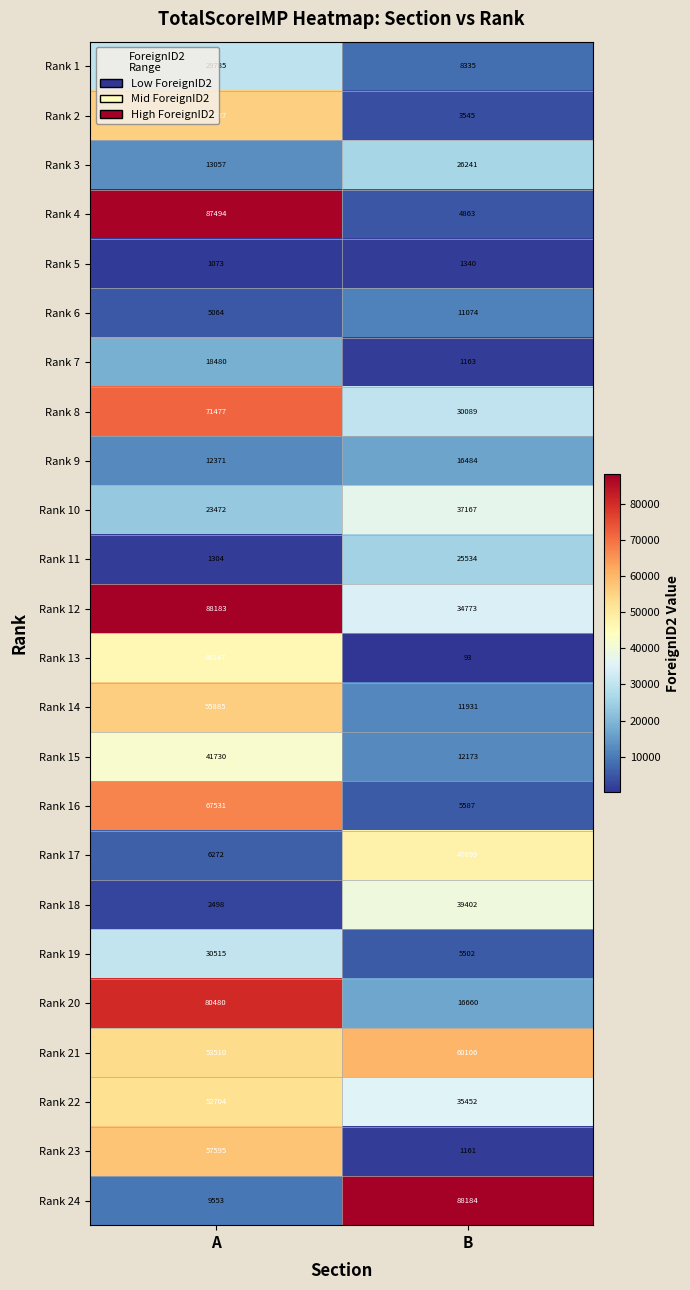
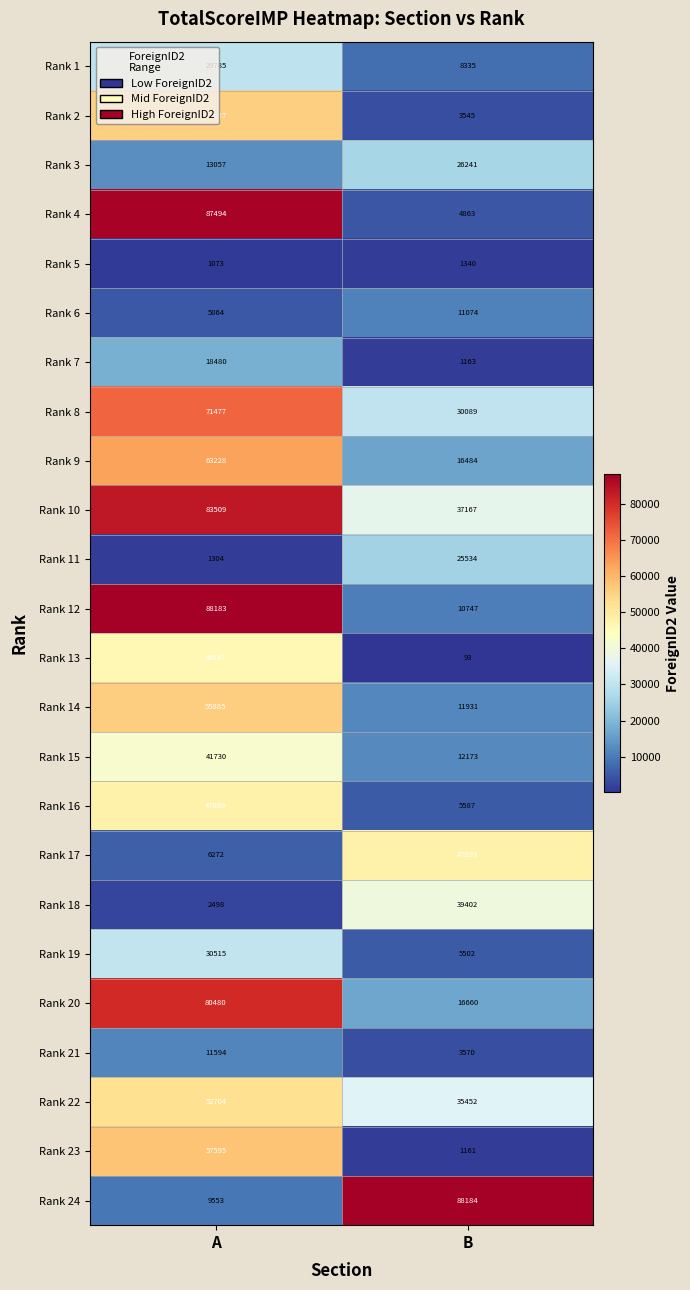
Rank 9, A: 12371 -> 63228
Rank 10, A: 23472 -> 83509
Rank 12, B: 34773 -> 10747
Rank 16, A: 67531 -> 47699
Rank 21, A: 53510 -> 11594
Rank 21, B: 60106 -> 3570
